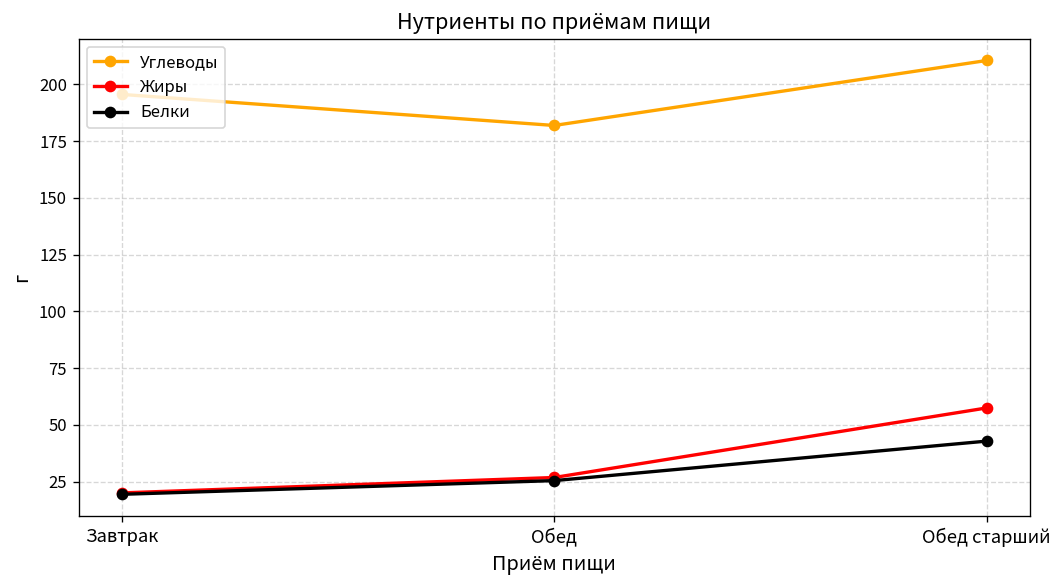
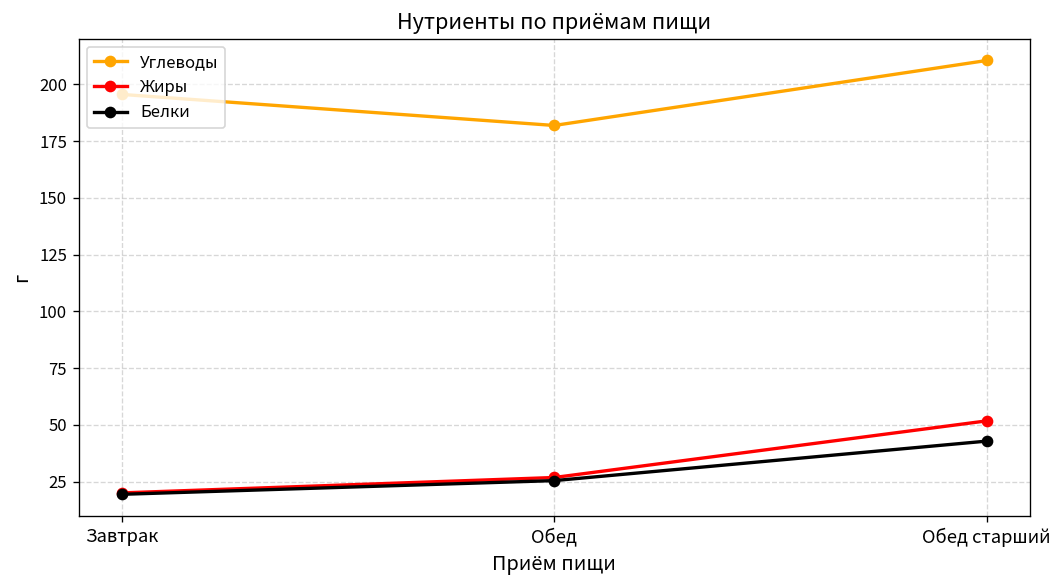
Жиры, Обед старший: 57 -> 52
